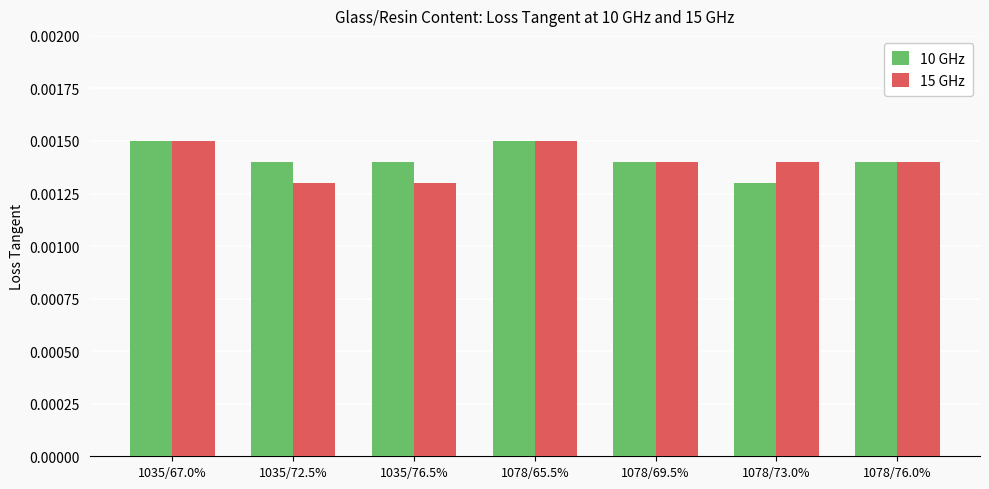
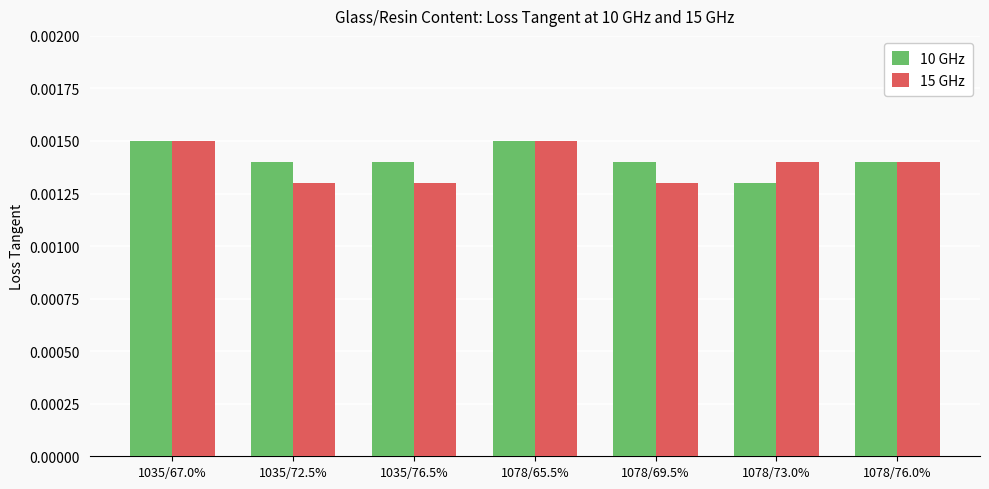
15 GHz, 1078/69.5%: 0.0014 -> 0.0013
